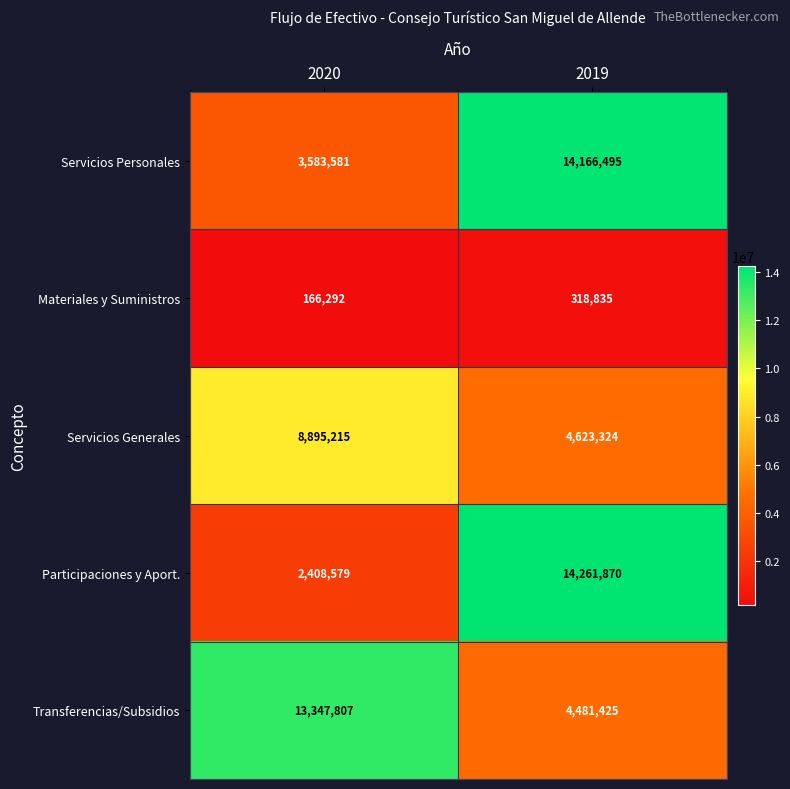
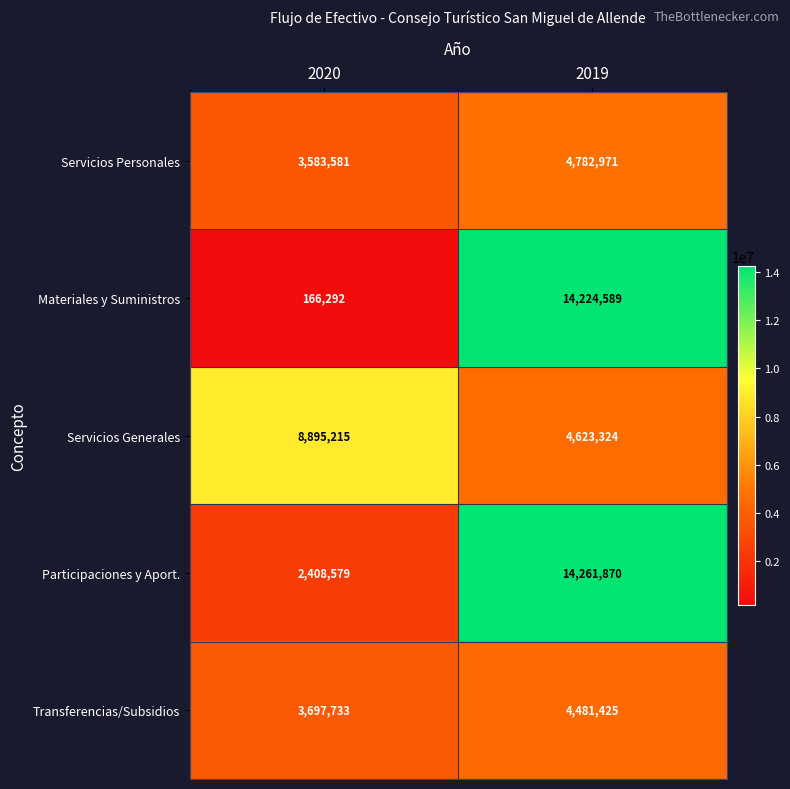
Servicios Personales, 2019: 14,166,495 -> 4,782,971
Materiales y Suministros, 2019: 318,835 -> 14,224,589
Transferencias/Subsidios, 2020: 13,347,807 -> 3,697,733
